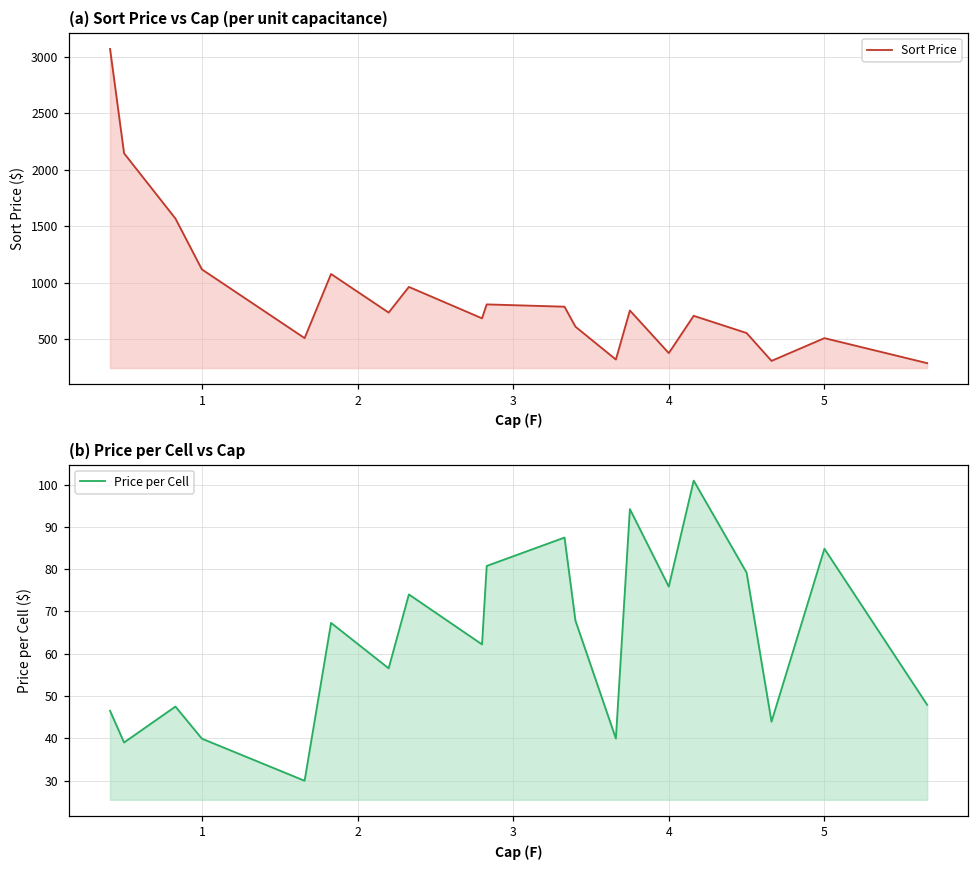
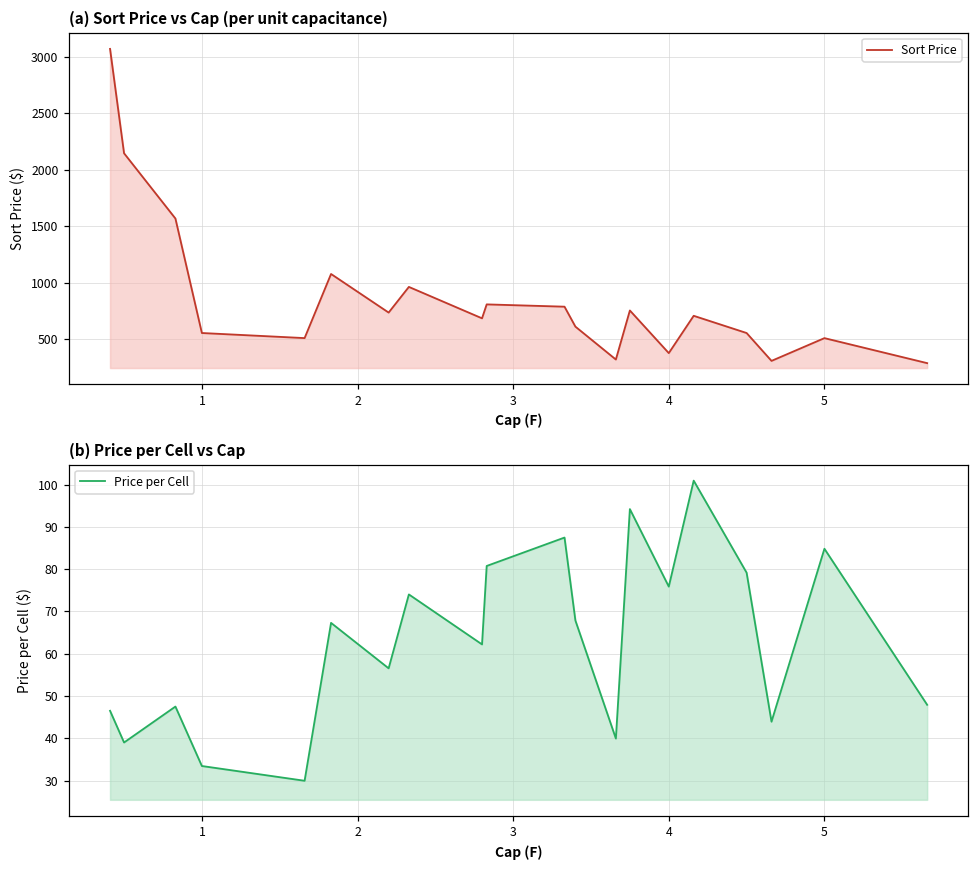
(a) Sort Price vs Cap (per unit capacitance), 1: 1120 -> 550
(b) Price per Cell vs Cap, 1: 40 -> 33
